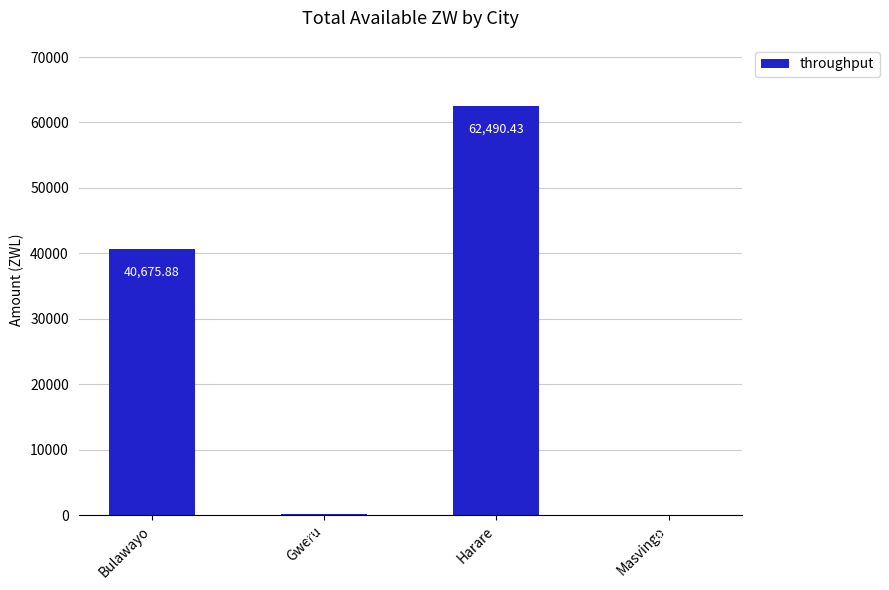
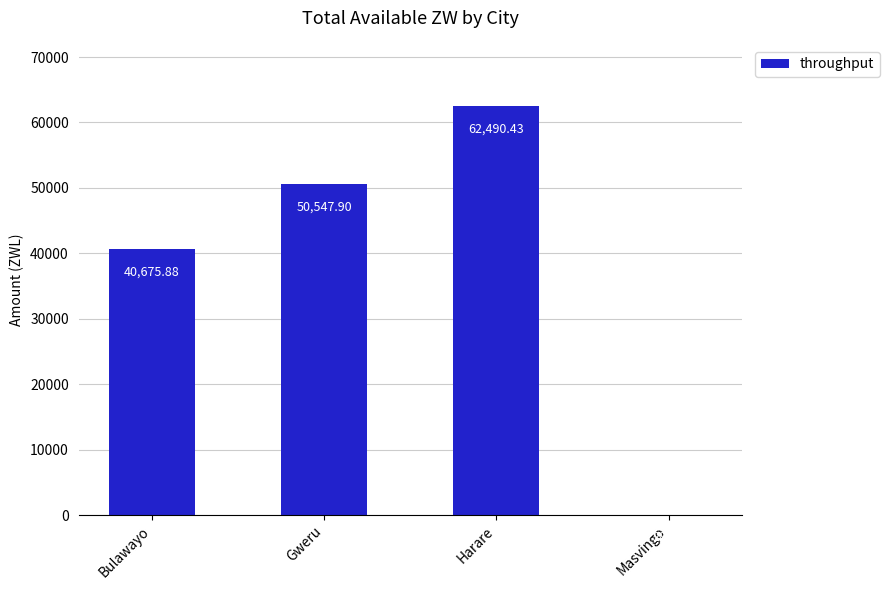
Gweru: 0 -> 51000
